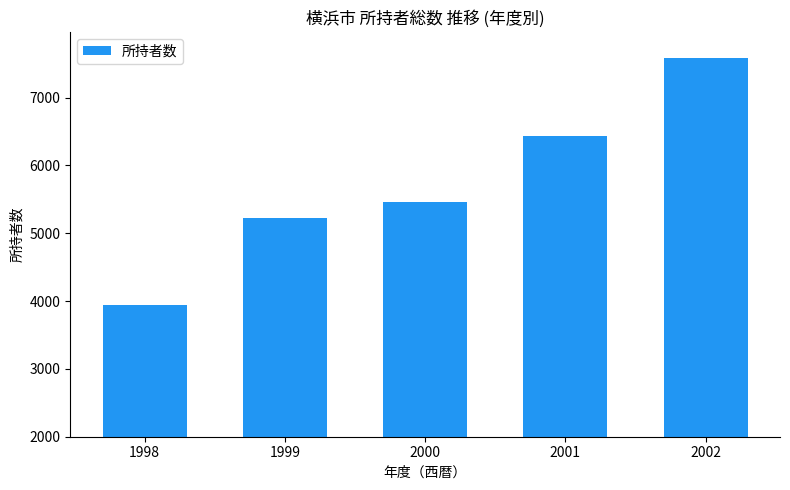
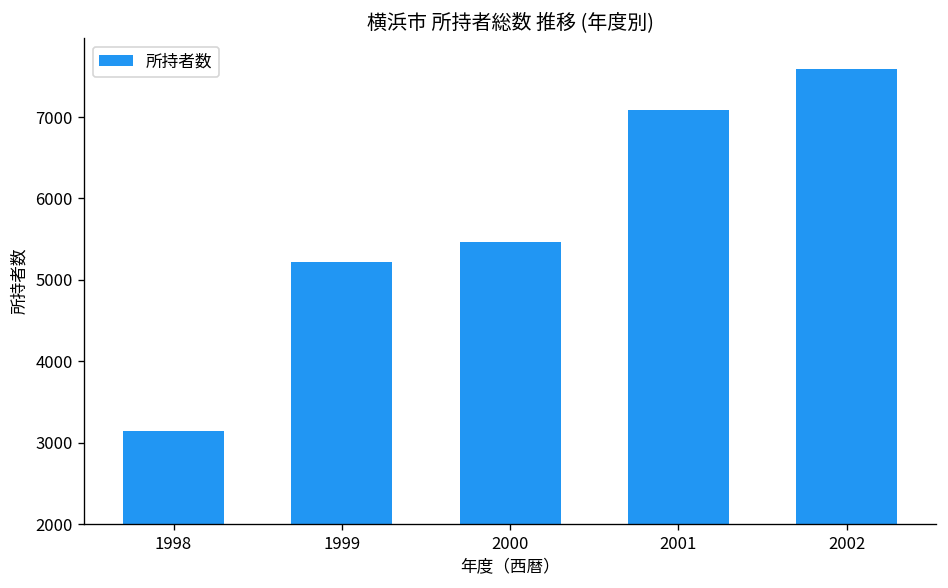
1998: 3900 -> 3100
2001: 6400 -> 7100
